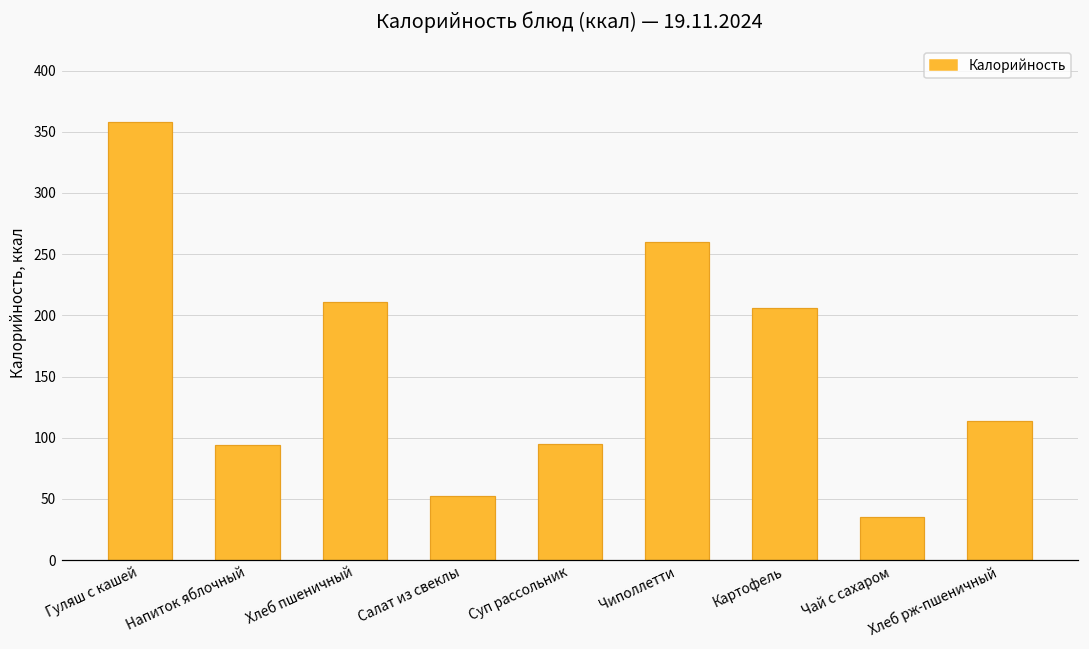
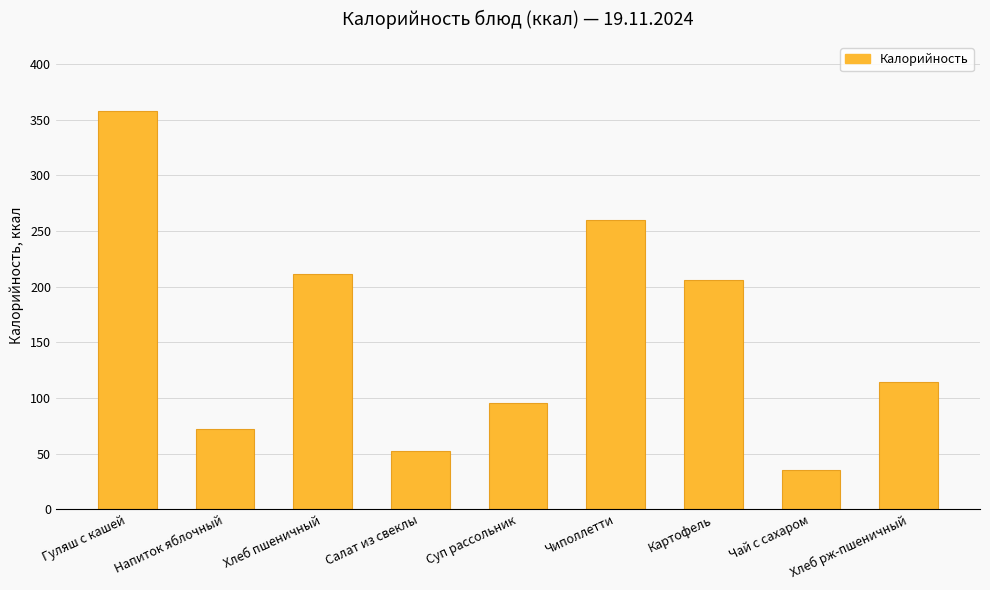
Напиток яблочный: 94 -> 72
